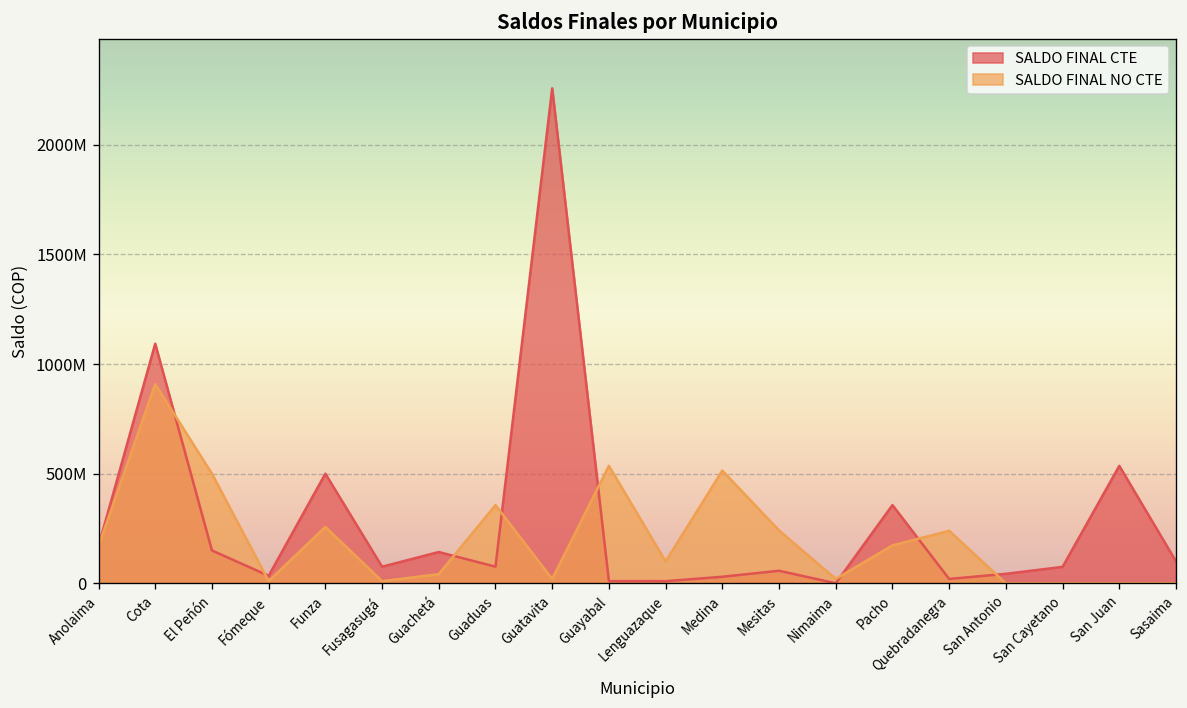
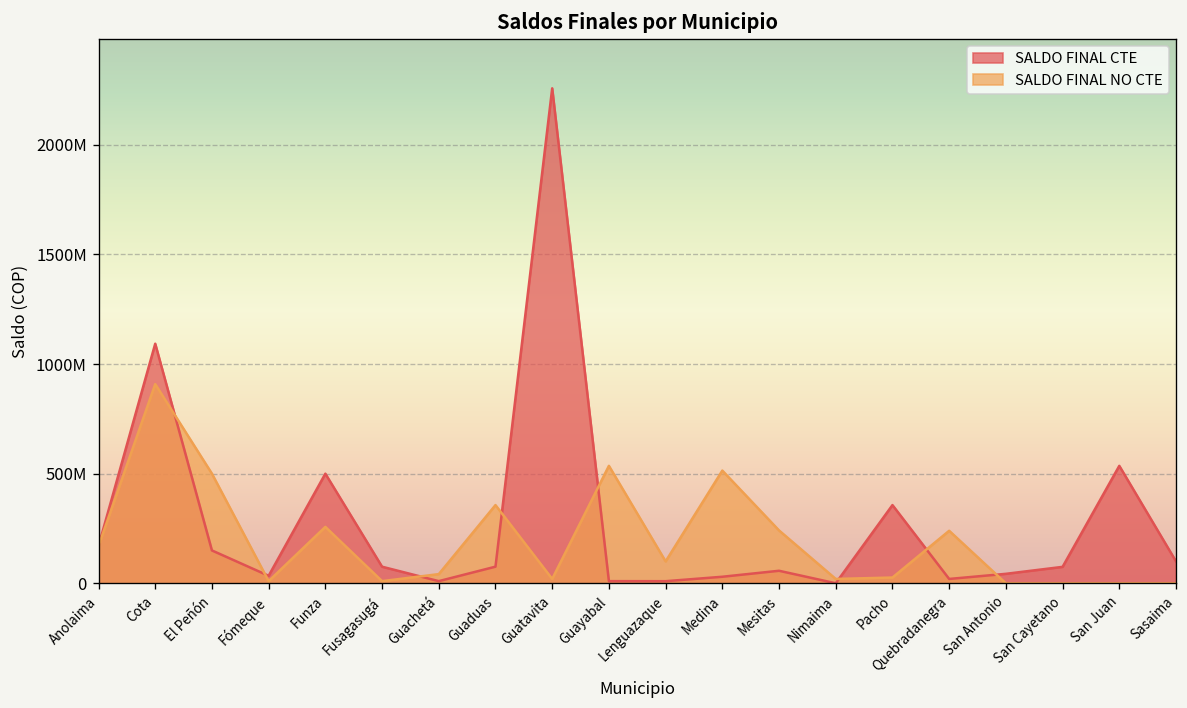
SALDO FINAL CTE, Guachetá: 140000000 -> 10000000
SALDO FINAL NO CTE, Pacho: 170000000 -> 30000000
